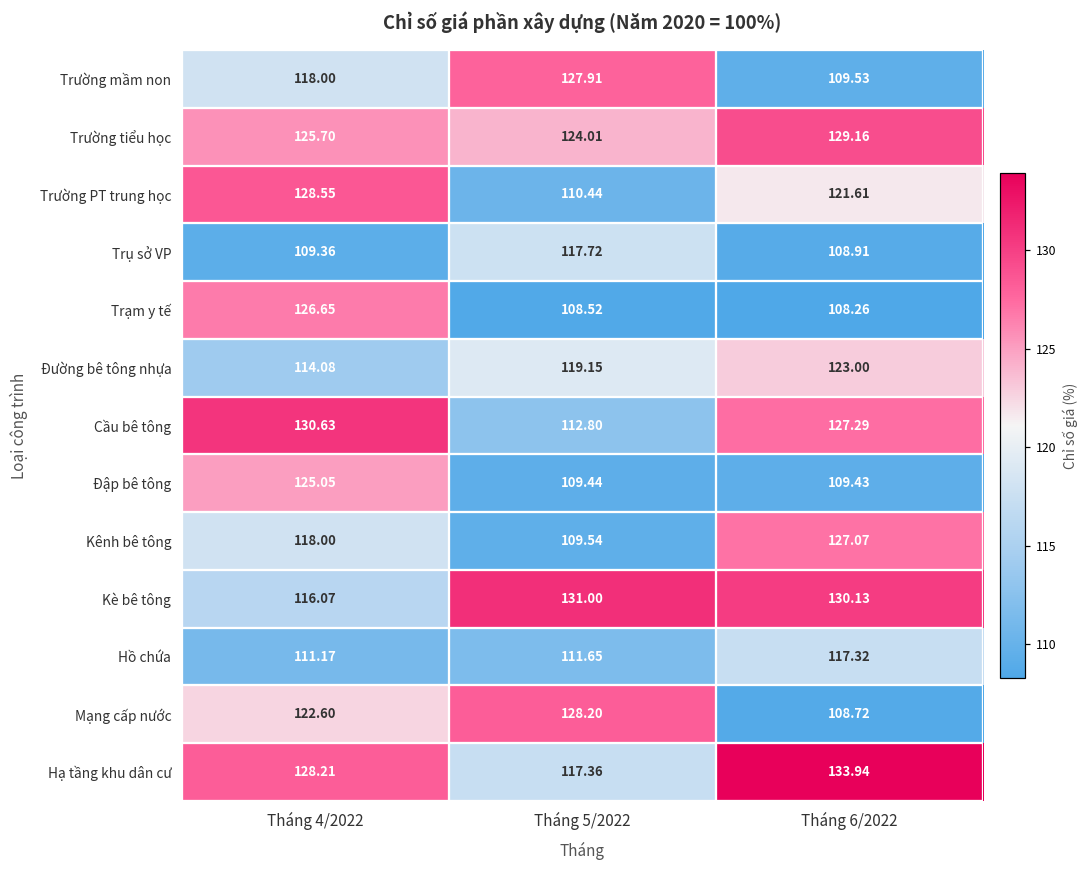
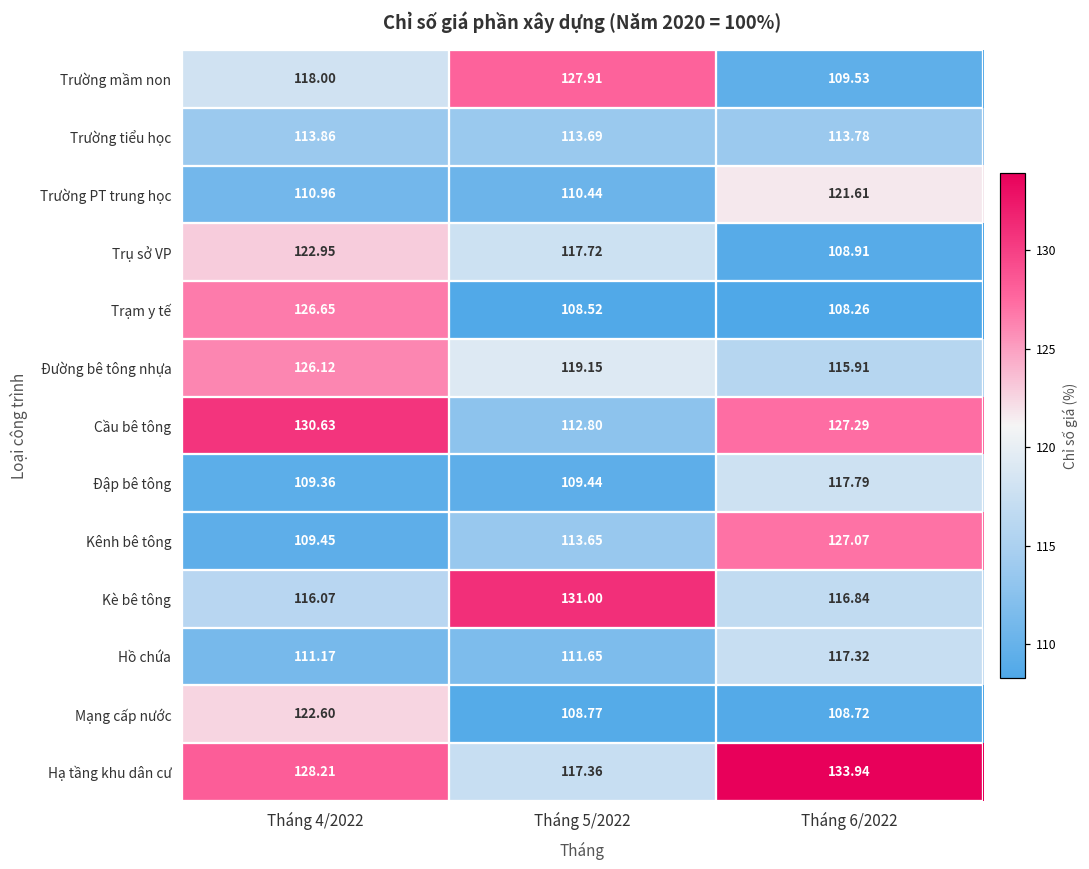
Trường tiểu học, Tháng 4/2022: 125.70 -> 113.86
Trường tiểu học, Tháng 5/2022: 124.01 -> 113.69
Trường tiểu học, Tháng 6/2022: 129.16 -> 113.78
Trường PT trung học, Tháng 4/2022: 128.55 -> 110.96
Trụ sở VP, Tháng 4/2022: 109.36 -> 122.95
Đường bê tông nhựa, Tháng 4/2022: 114.08 -> 126.12
Đường bê tông nhựa, Tháng 6/2022: 123.00 -> 115.91
Đập bê tông, Tháng 4/2022: 125.05 -> 109.36
Đập bê tông, Tháng 6/2022: 109.43 -> 117.79
Kênh bê tông, Tháng 4/2022: 118.00 -> 109.45
Kênh bê tông, Tháng 5/2022: 109.54 -> 113.65
Kè bê tông, Tháng 6/2022: 130.13 -> 116.84
Mạng cấp nước, Tháng 5/2022: 128.20 -> 108.77
